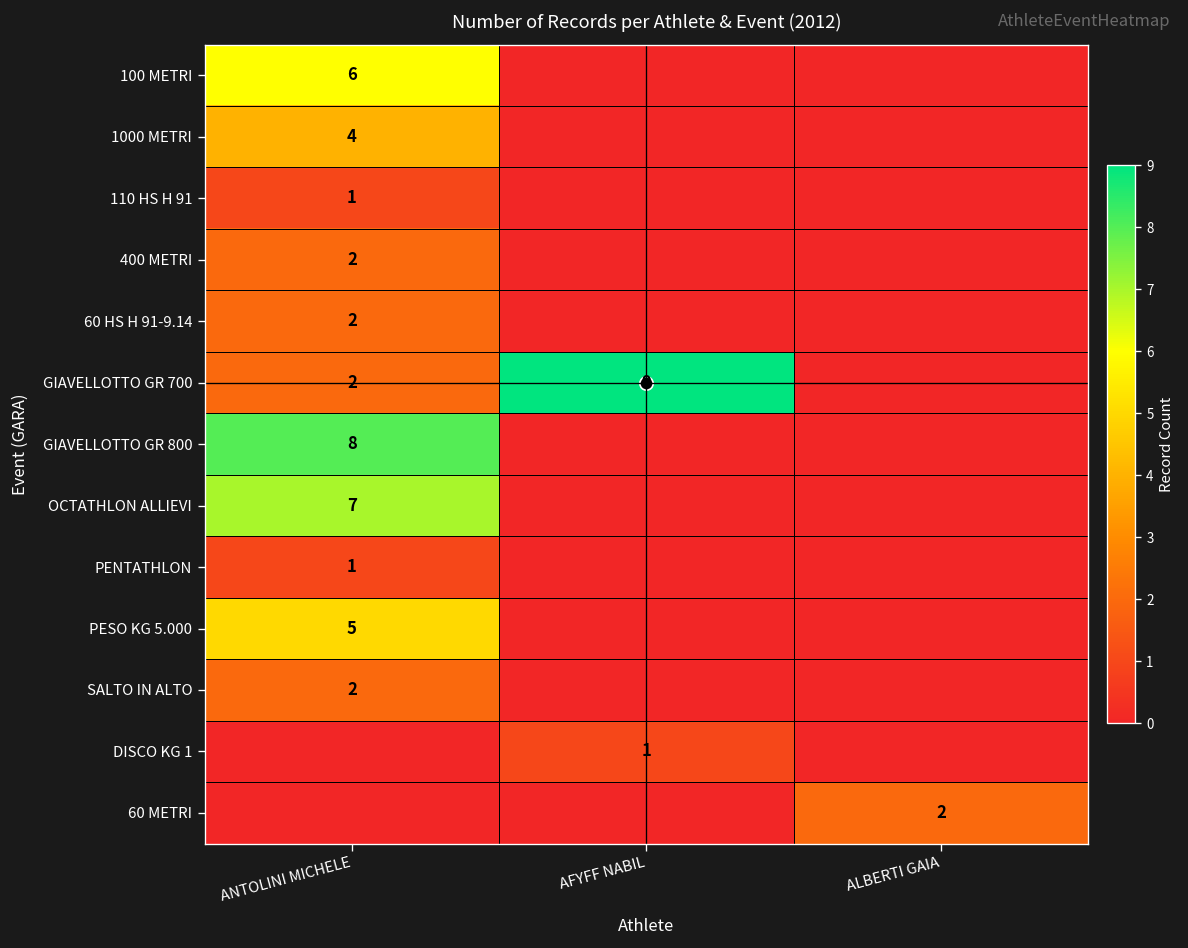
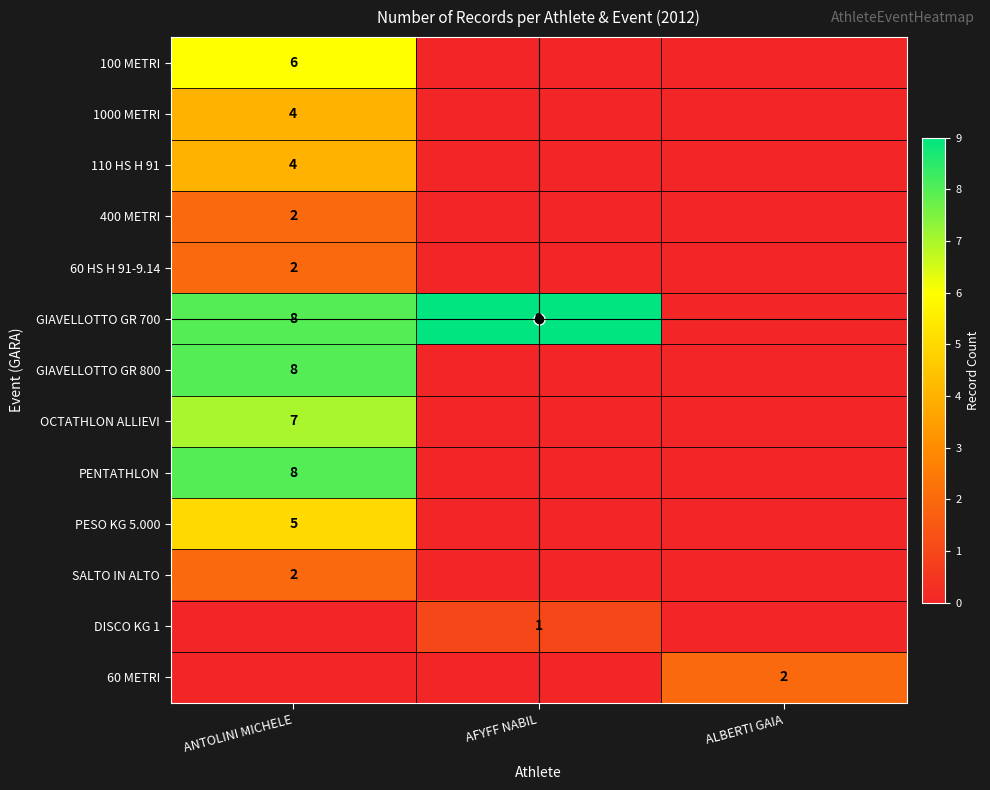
110 HS H 91, ANTOLINI MICHELE: 1 -> 4
GIAVELLOTTO GR 700, ANTOLINI MICHELE: 2 -> 8
PENTATHLON, ANTOLINI MICHELE: 1 -> 8
